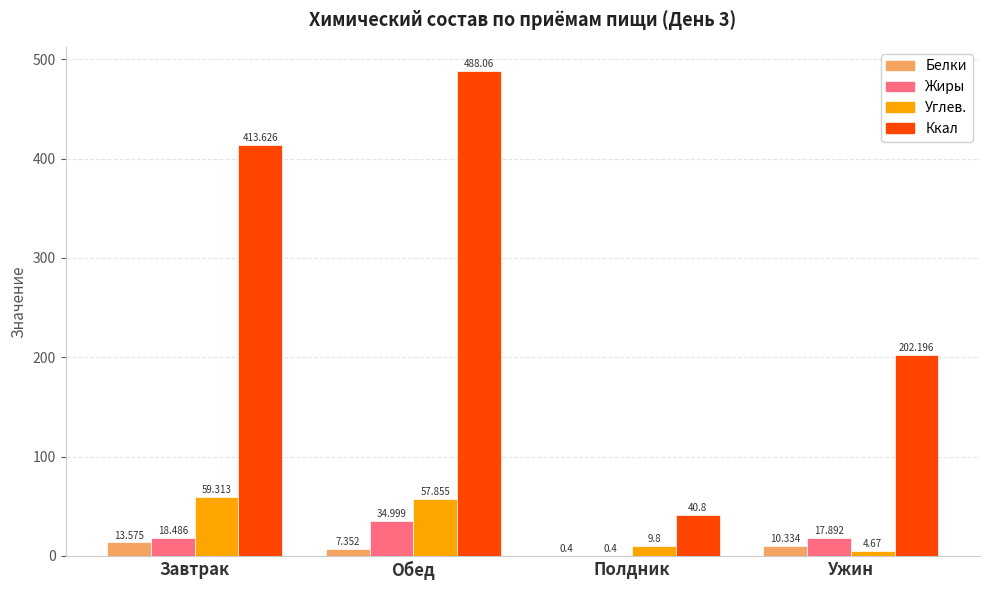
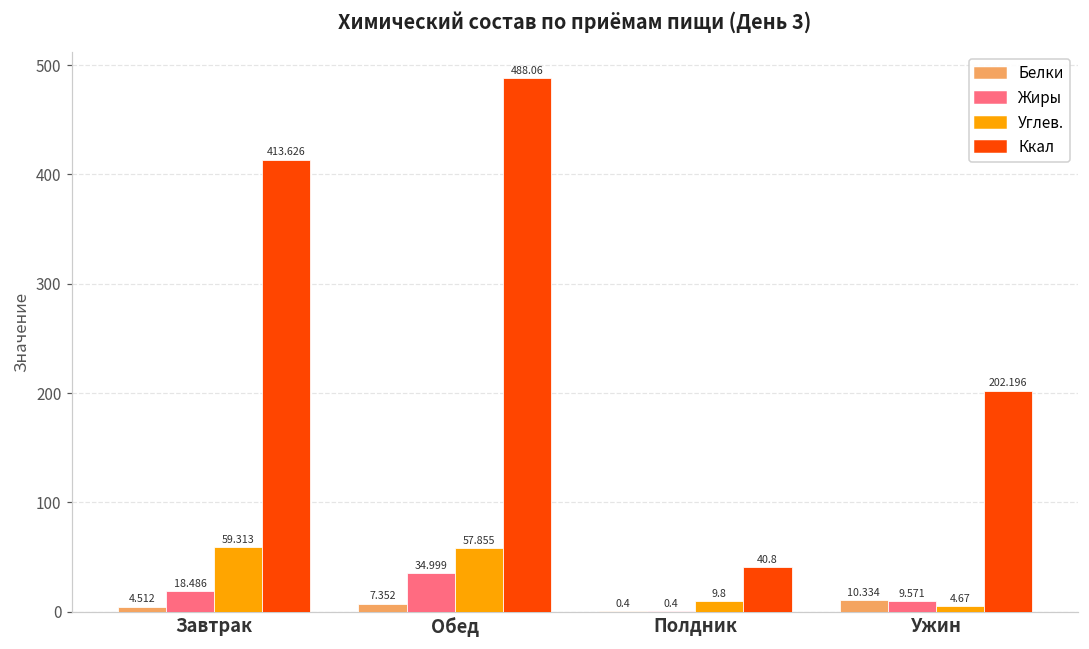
Белки, Завтрак: 13.575 -> 4.512
Жиры, Ужин: 17.892 -> 9.571
